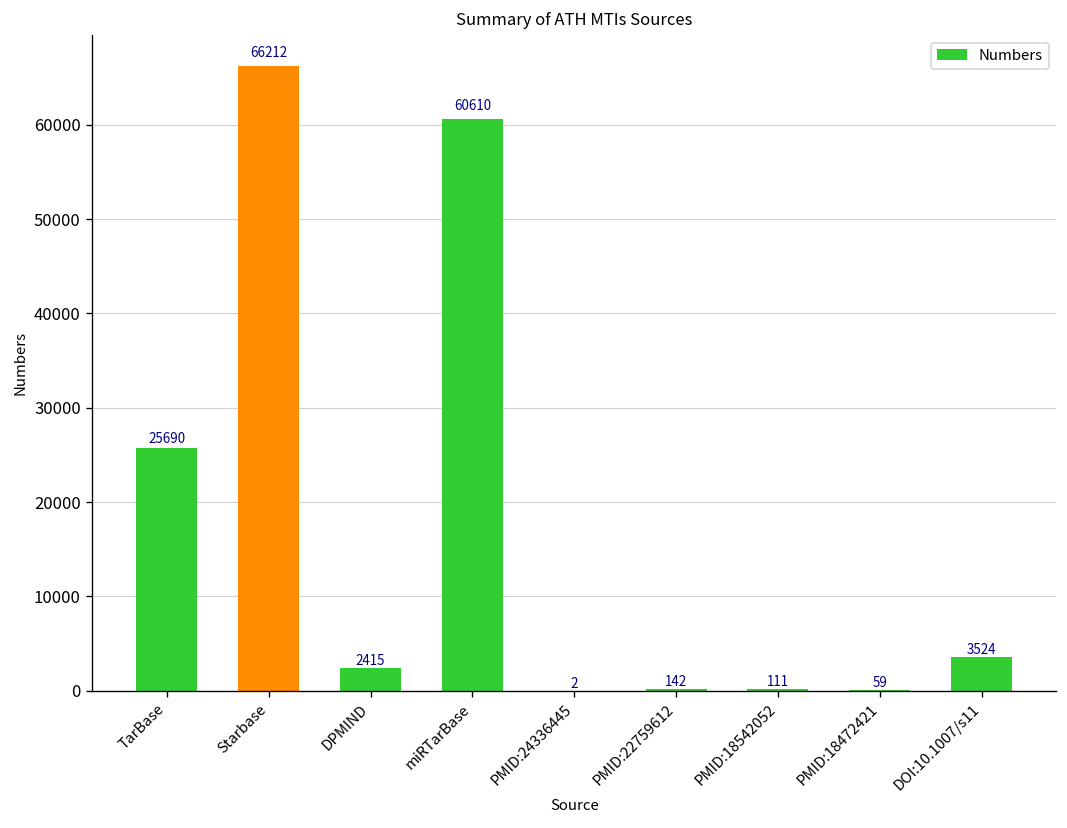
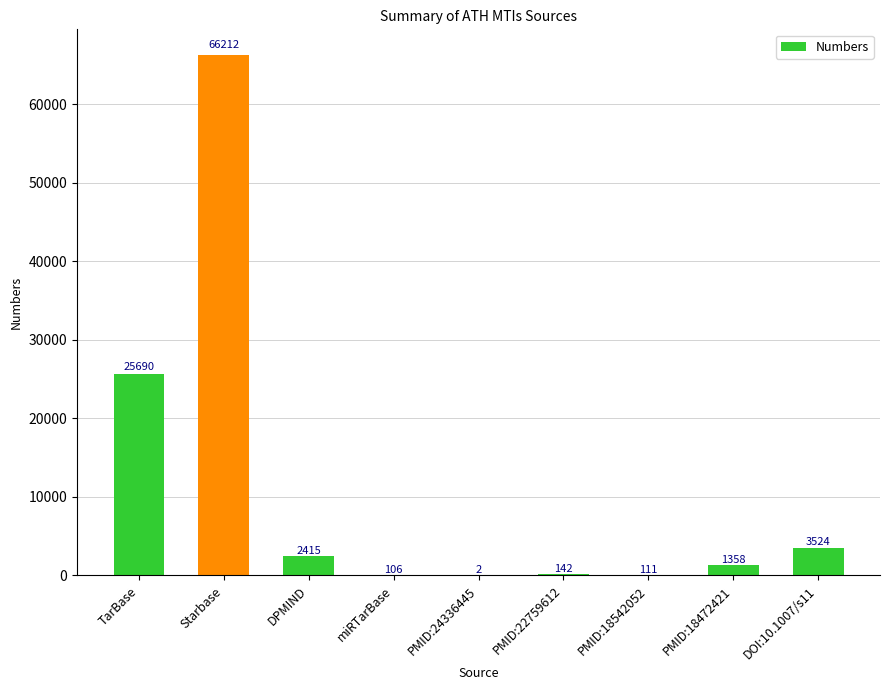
miRTarBase: 60610 -> 106
PMID:18472421: 59 -> 1358
